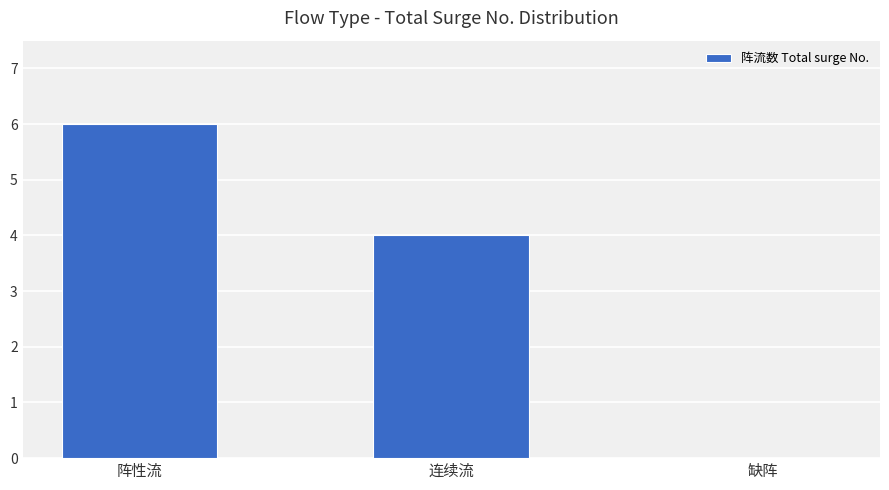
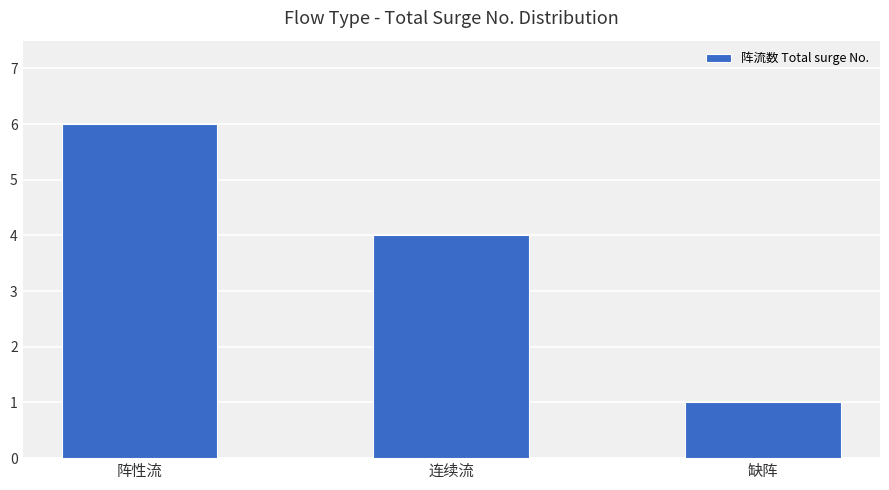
缺阵: 0 -> 1
